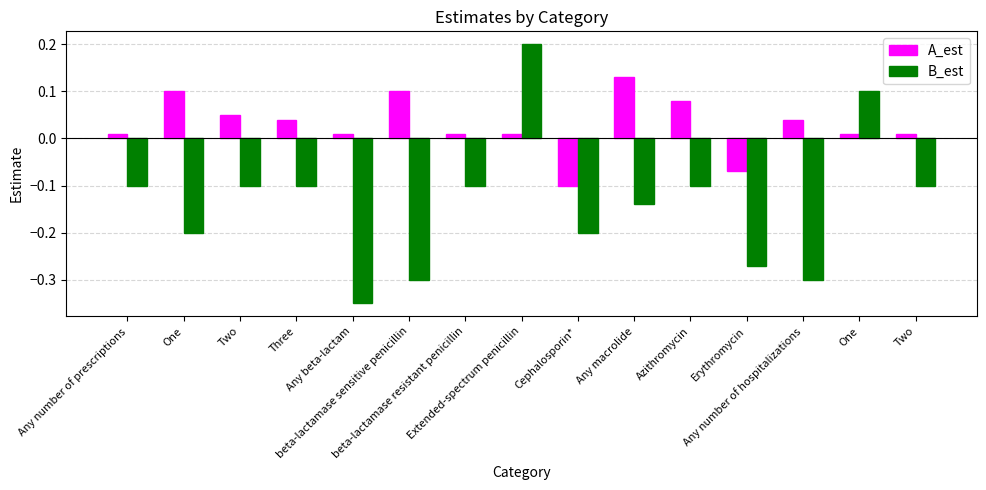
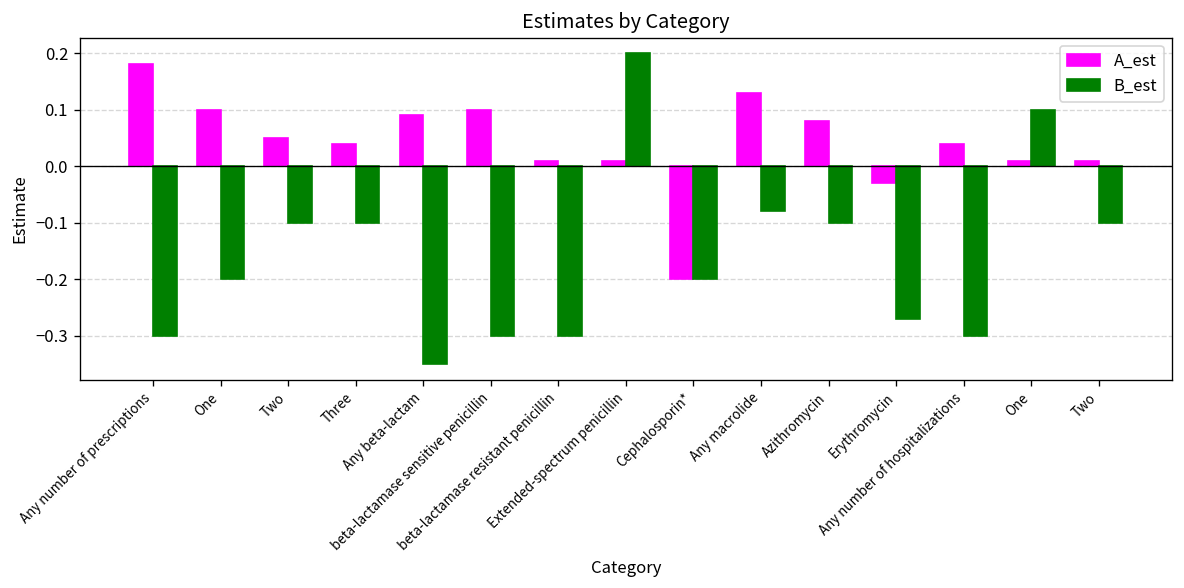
A_est, Any number of prescriptions: 0.01 -> 0.18
B_est, Any number of prescriptions: -0.1 -> -0.3
A_est, Any beta-lactam: 0.01 -> 0.09
B_est, beta-lactamase resistant penicillin: -0.1 -> -0.3
A_est, Cephalosporin*: -0.1 -> -0.2
B_est, Any macrolide: -0.14 -> -0.08
A_est, Erythromycin: -0.07 -> -0.03
